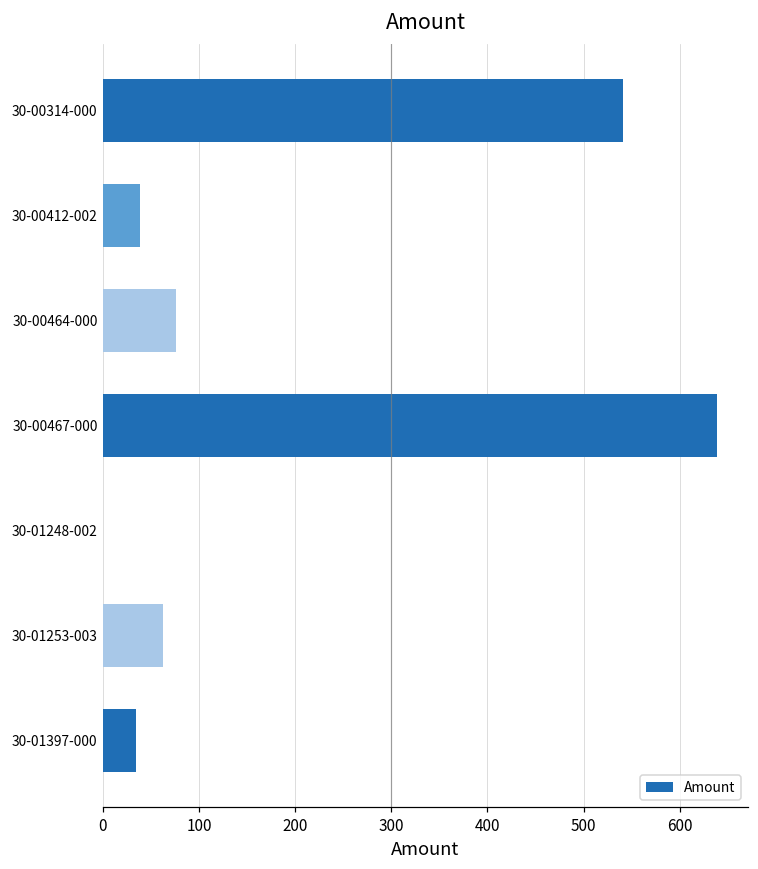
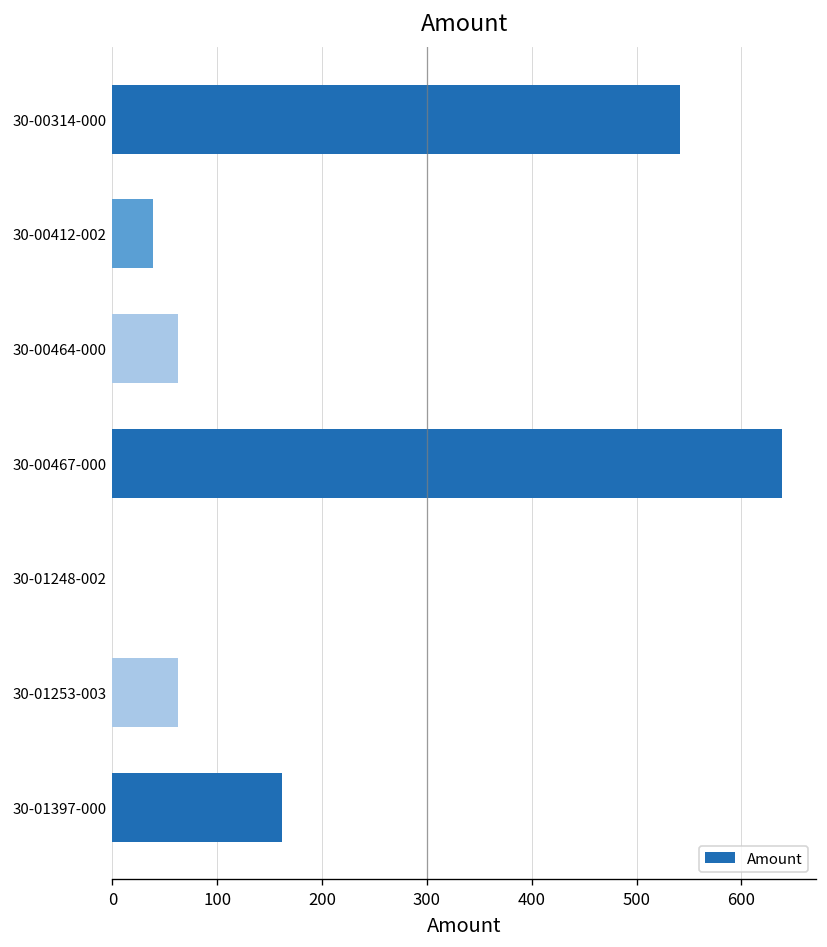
30-00464-000: 80 -> 60
30-01397-000: 30 -> 160
